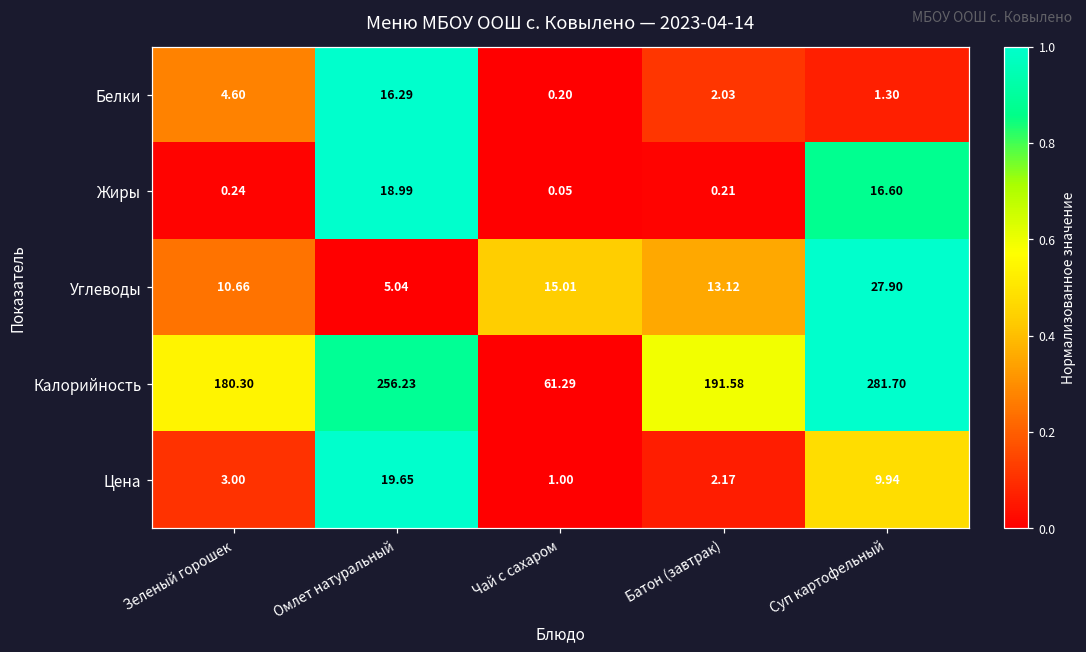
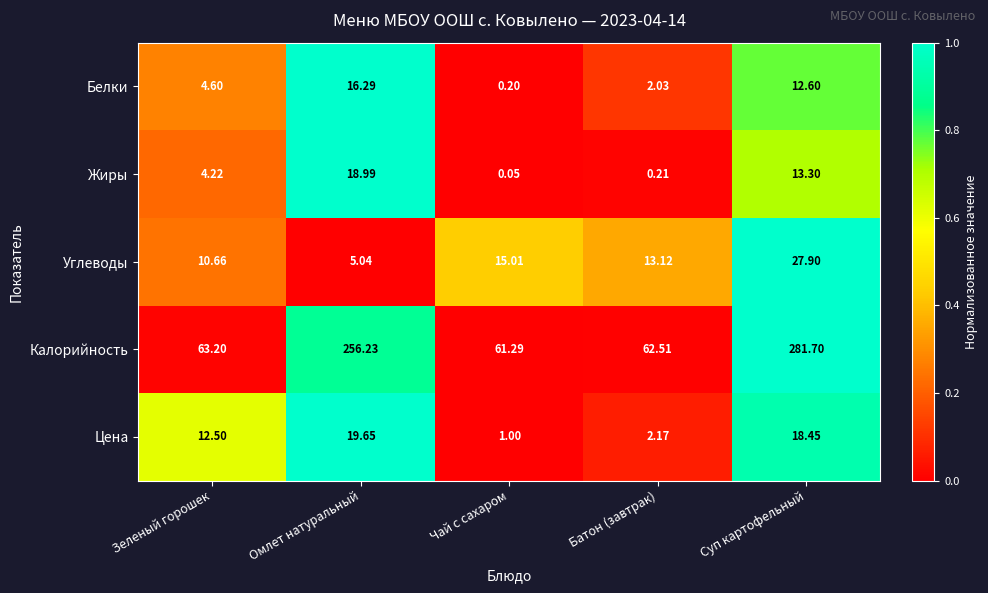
Белки, Суп картофельный: 1.30 -> 12.60
Жиры, Зеленый горошек: 0.24 -> 4.22
Жиры, Суп картофельный: 16.60 -> 13.30
Калорийность, Зеленый горошек: 180.30 -> 63.20
Калорийность, Батон (завтрак): 191.58 -> 62.51
Цена, Зеленый горошек: 3.00 -> 12.50
Цена, Суп картофельный: 9.94 -> 18.45
